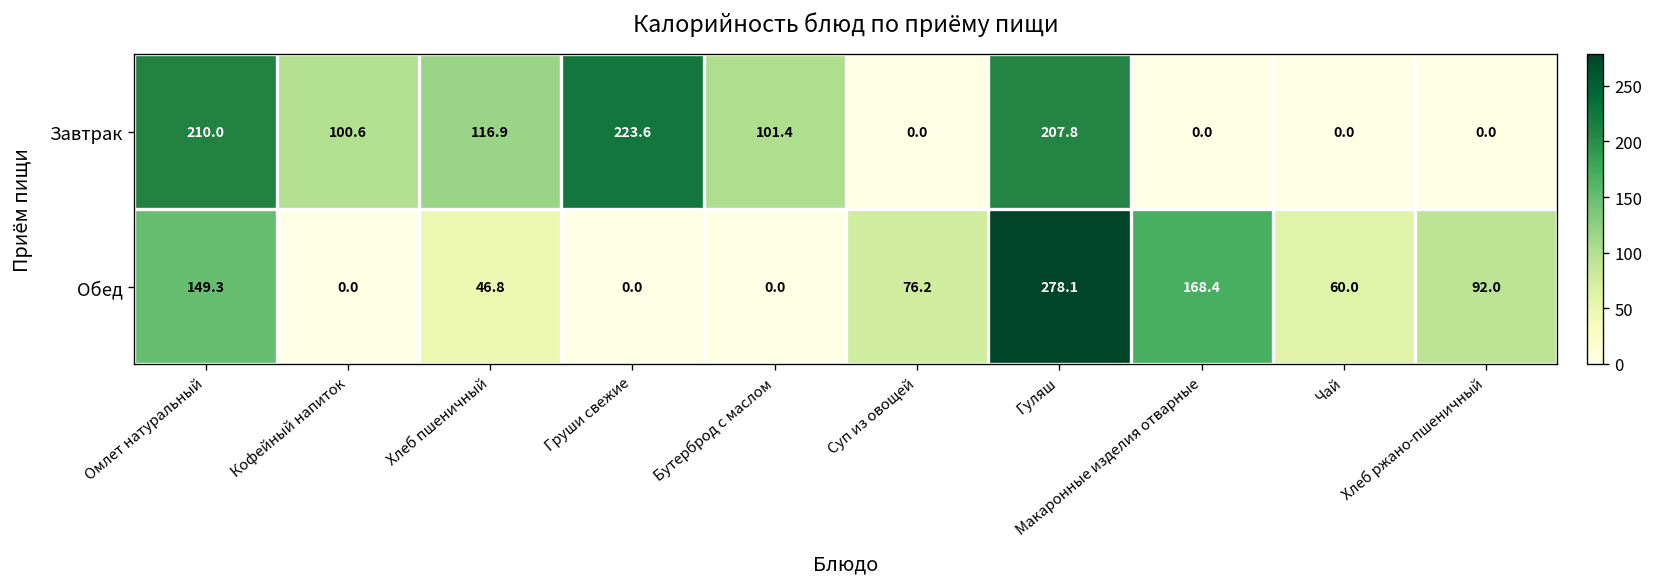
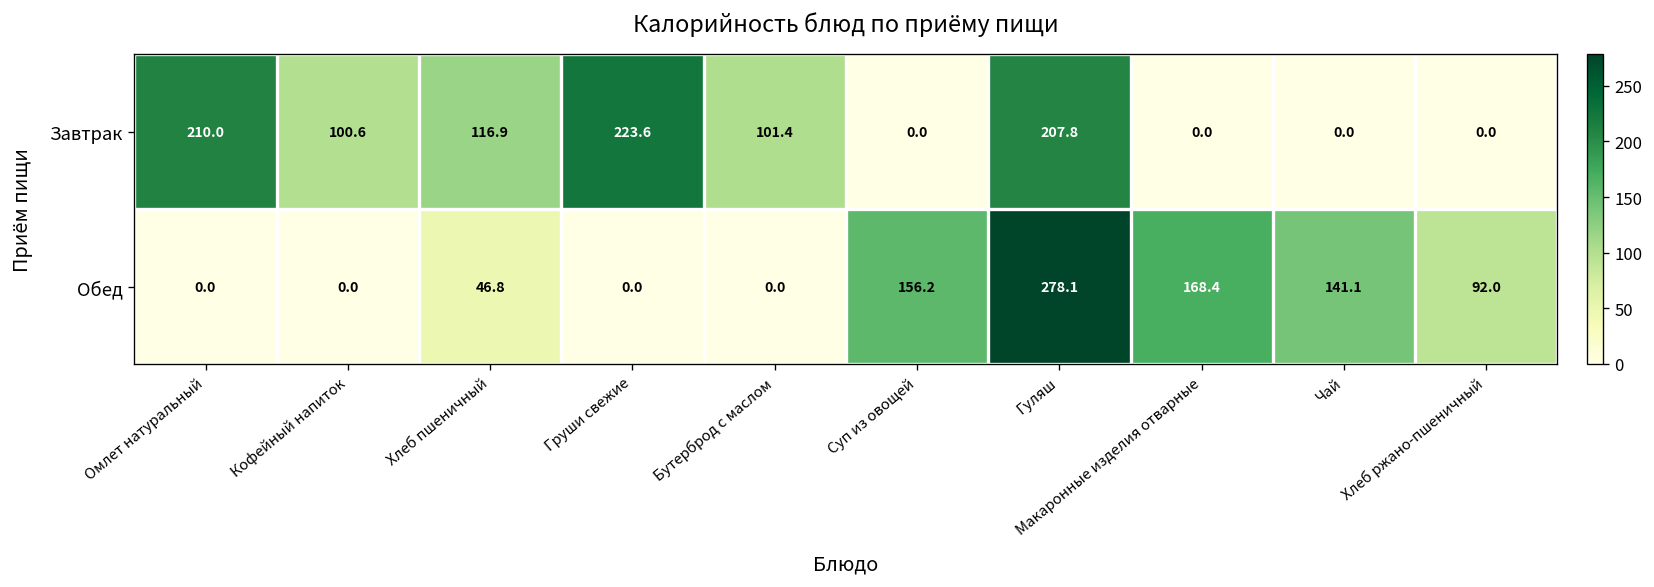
Обед, Омлет натуральный: 149.3 -> 0.0
Обед, Суп из овощей: 76.2 -> 156.2
Обед, Чай: 60.0 -> 141.1
